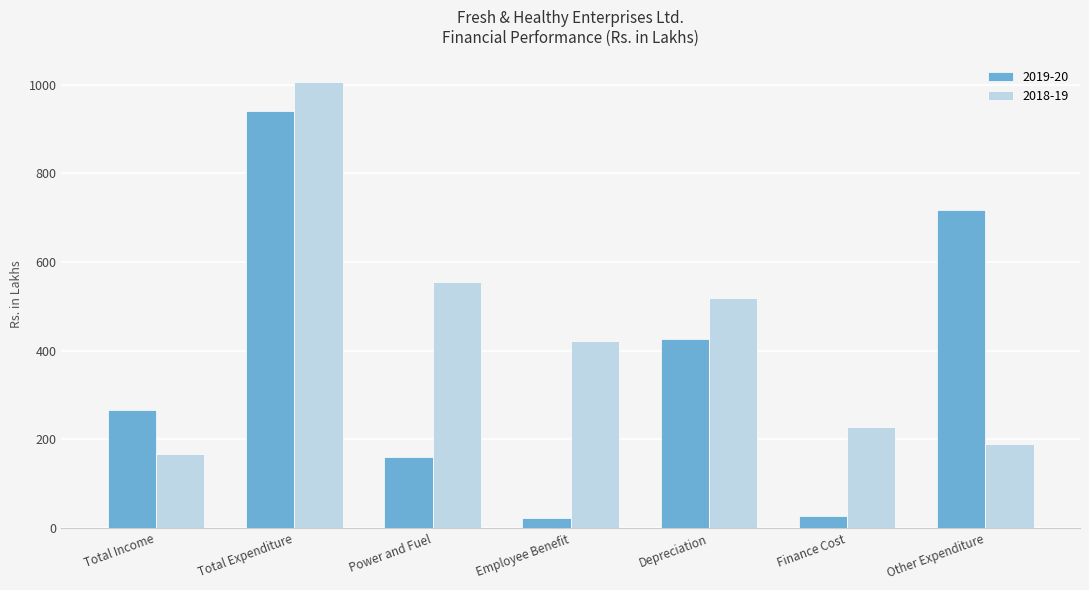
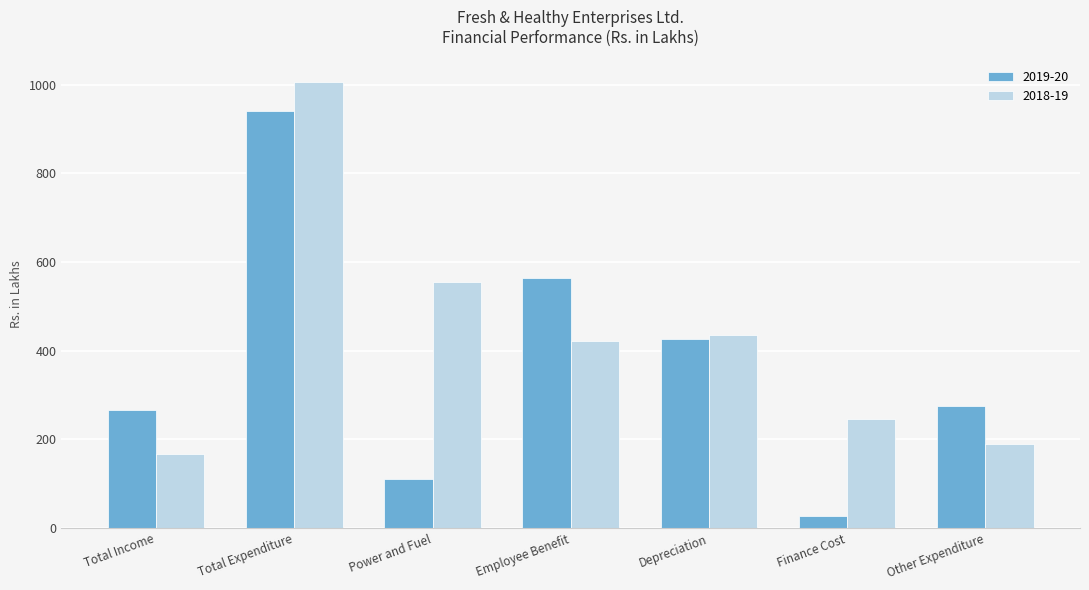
2019-20, Power and Fuel: 160 -> 110
2019-20, Employee Benefit: 20 -> 560
2018-19, Depreciation: 520 -> 440
2018-19, Finance Cost: 230 -> 250
2019-20, Other Expenditure: 720 -> 280
